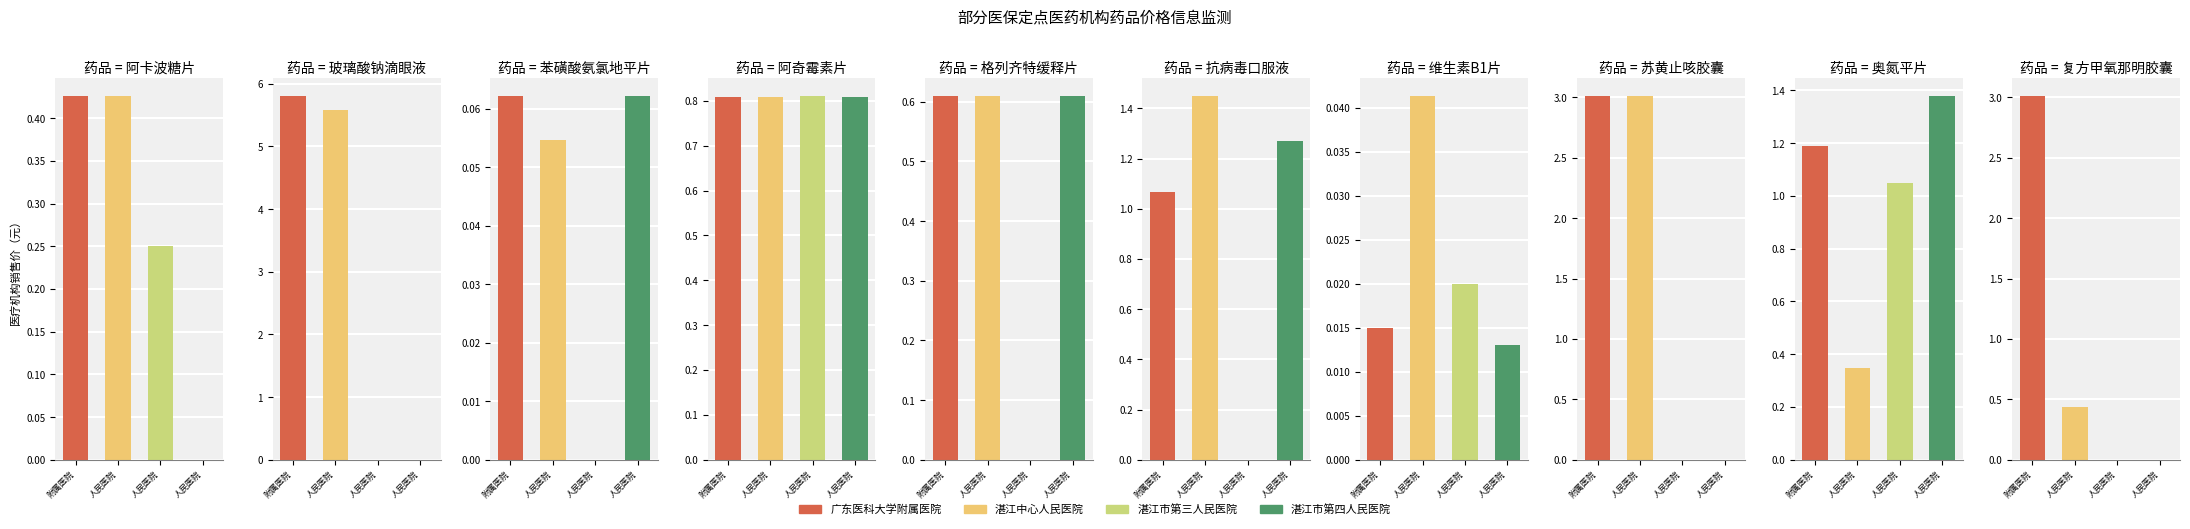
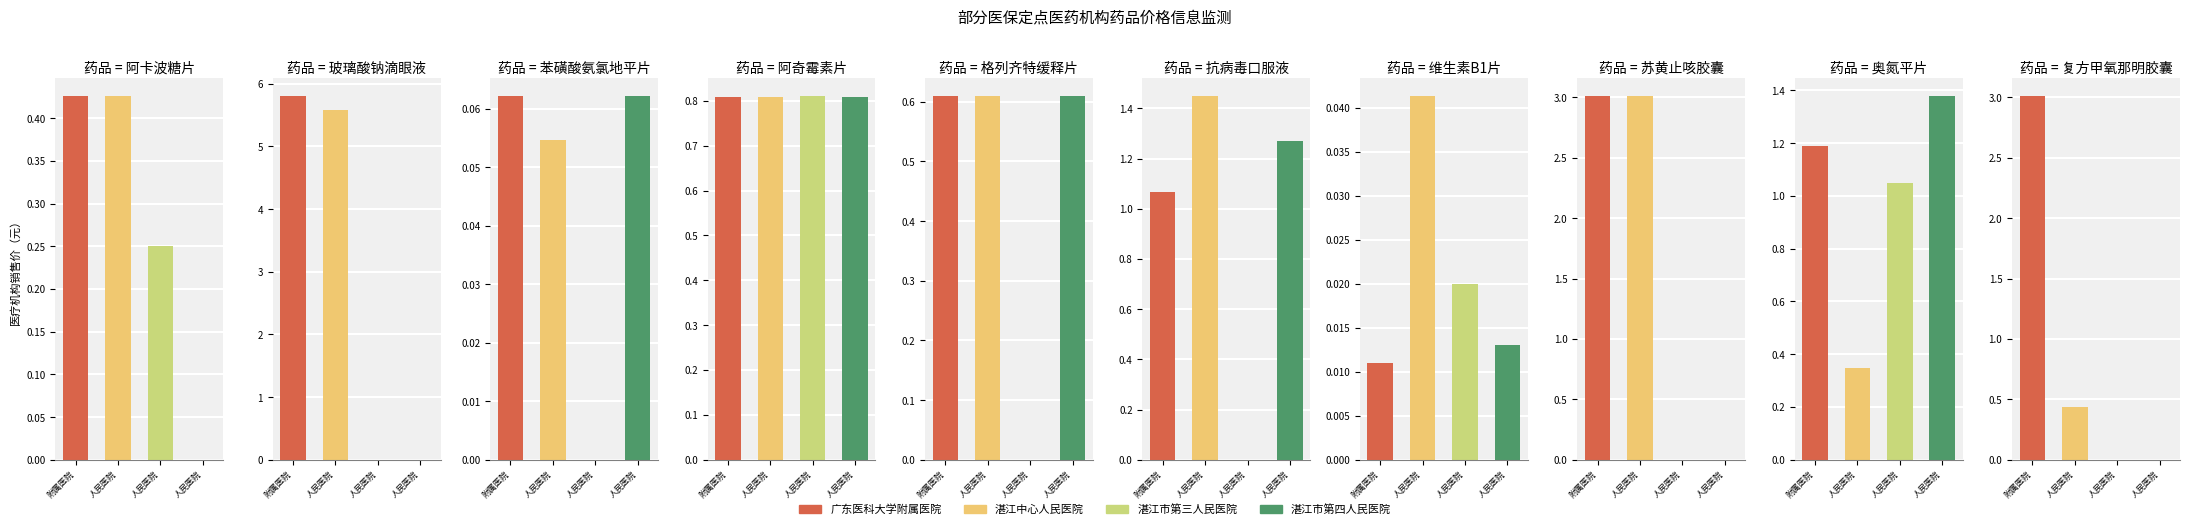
药品 = 维生素B1片, 附属医院: 0.015 -> 0.011
